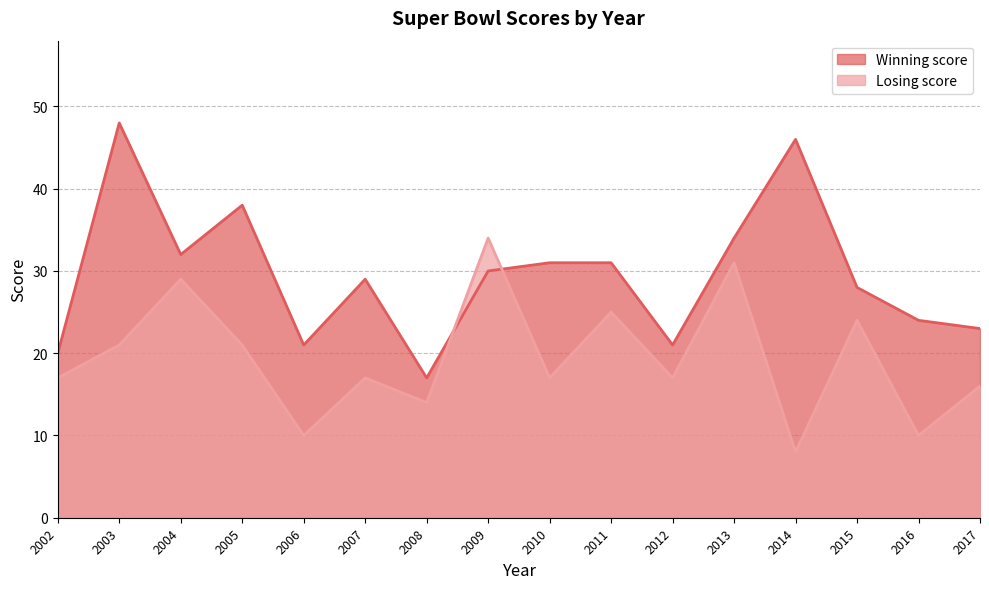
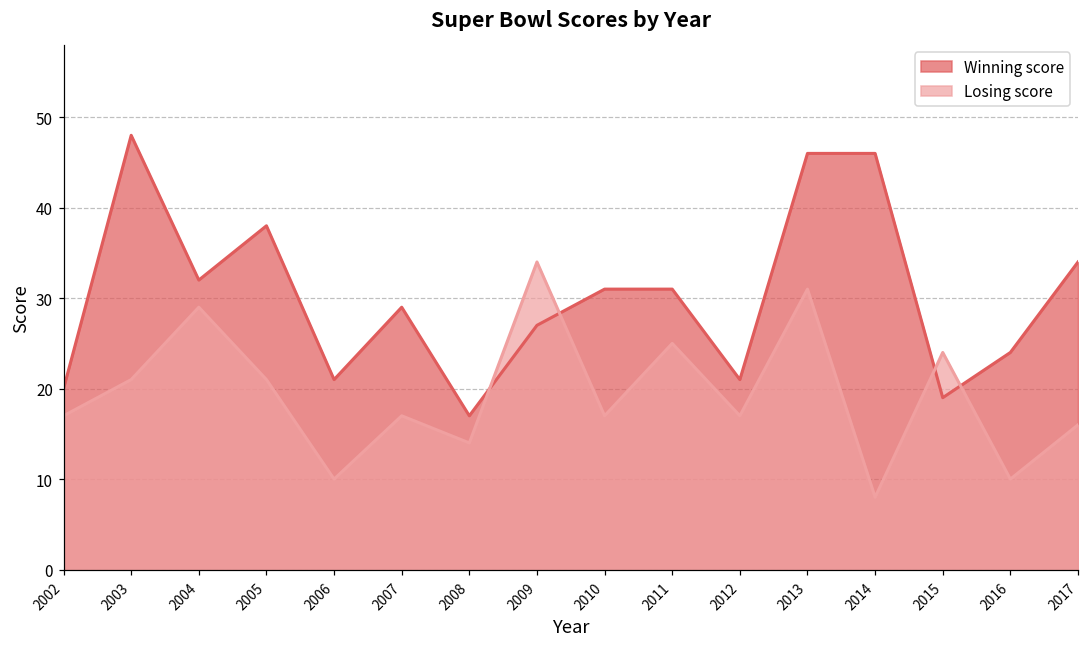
Winning score, 2009: 30 -> 27
Winning score, 2013: 34 -> 46
Winning score, 2015: 28 -> 19
Winning score, 2017: 23 -> 34
